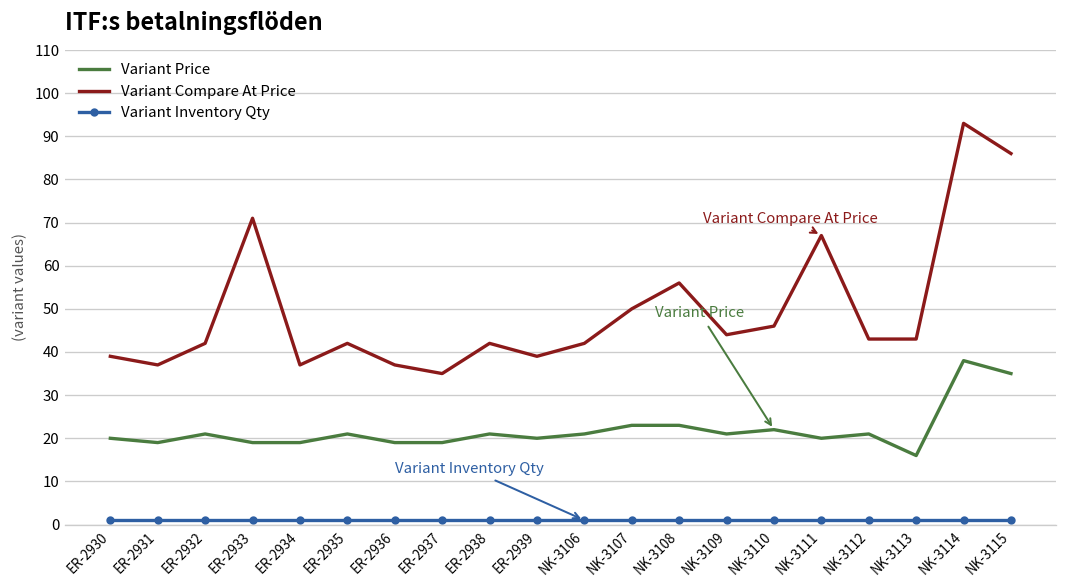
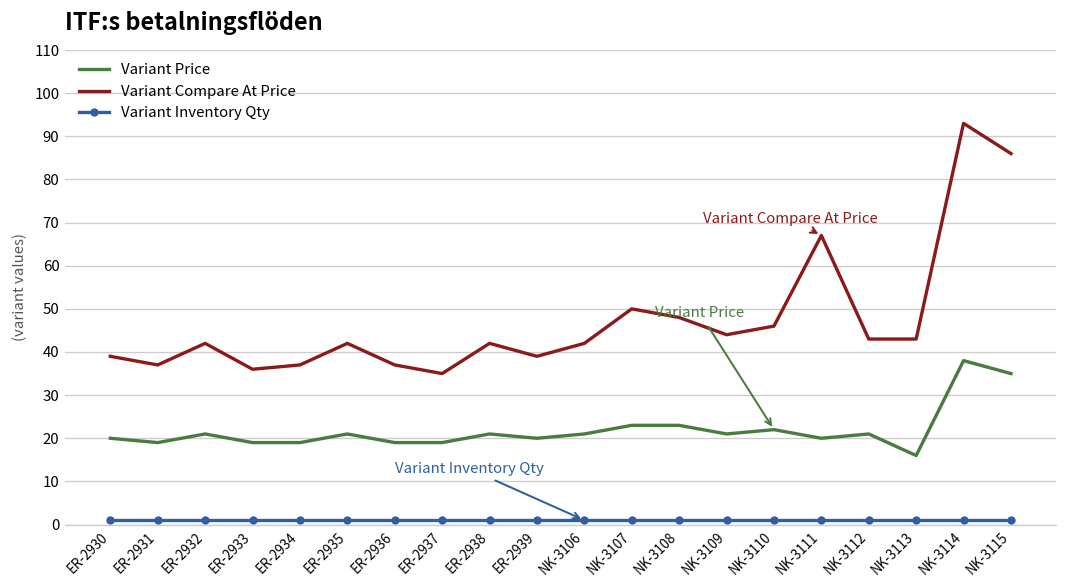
Variant Compare At Price, ER-2933: 71 -> 36
Variant Compare At Price, NK-3108: 56 -> 48
